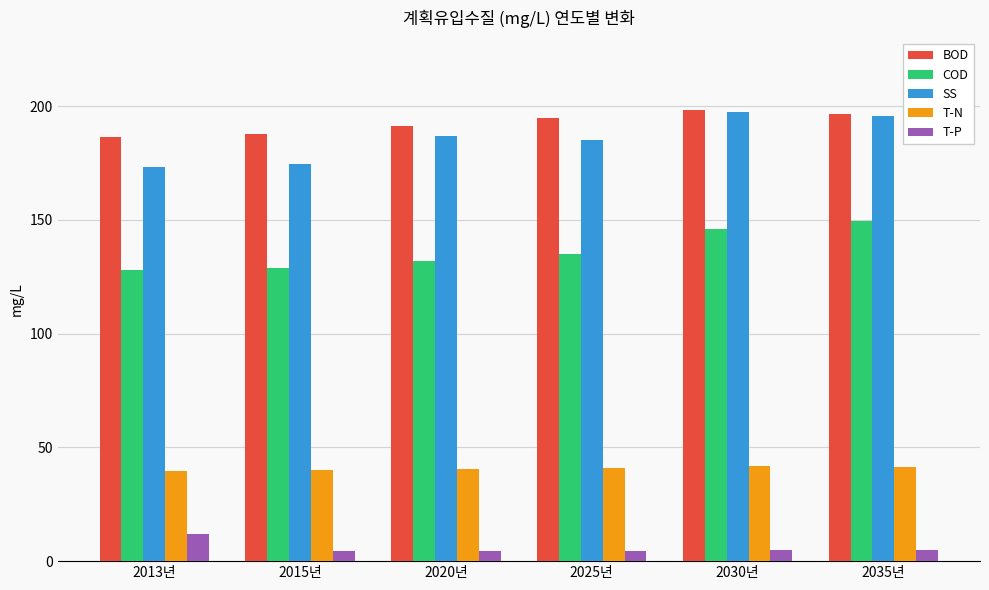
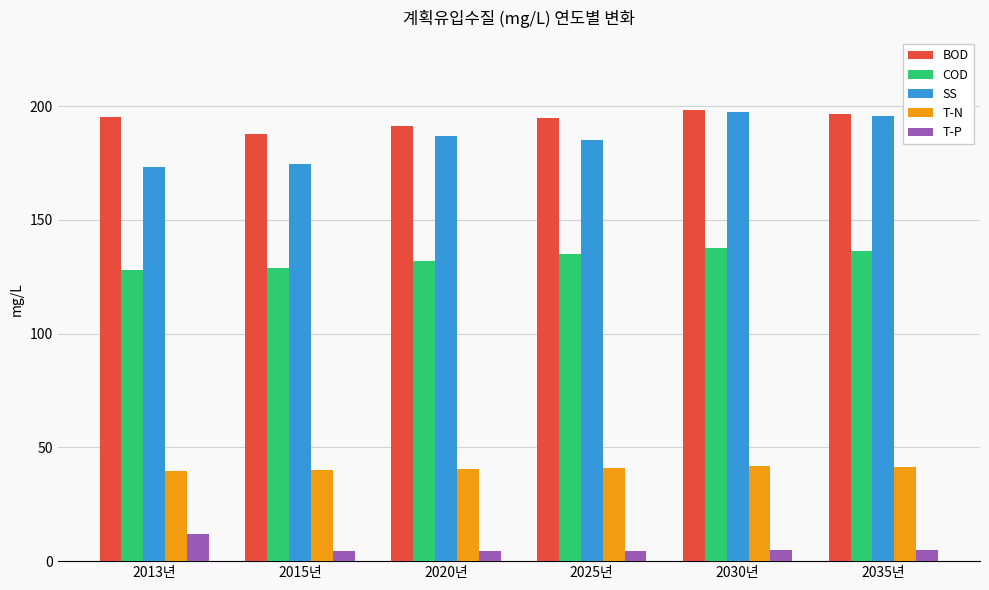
BOD, 2013년: 187 -> 195
COD, 2030년: 146 -> 138
COD, 2035년: 149 -> 136
